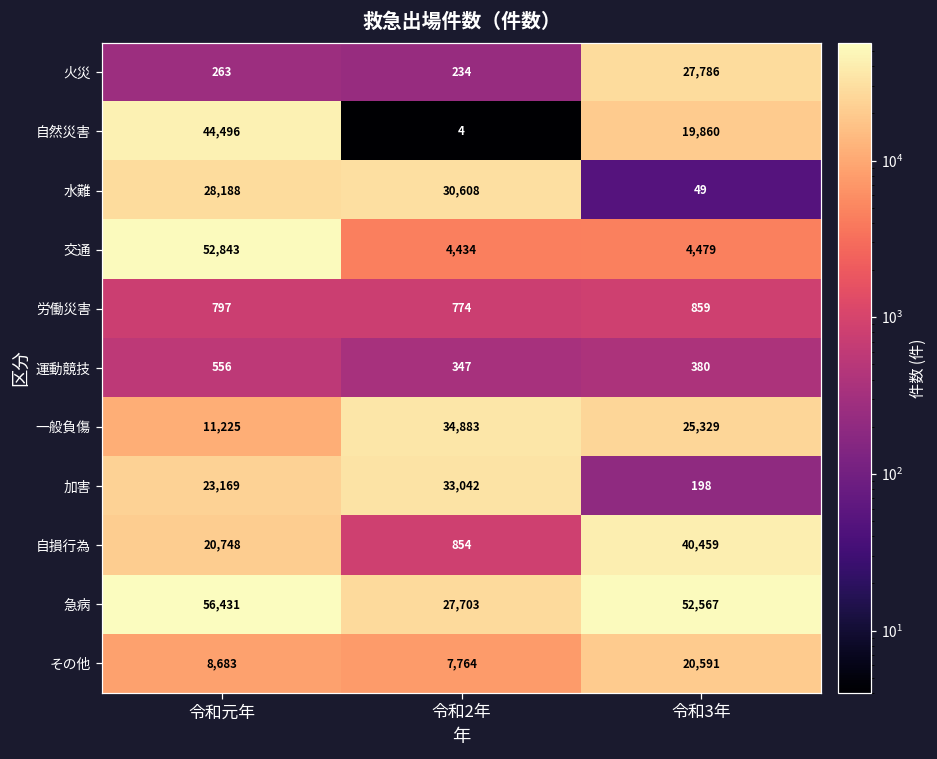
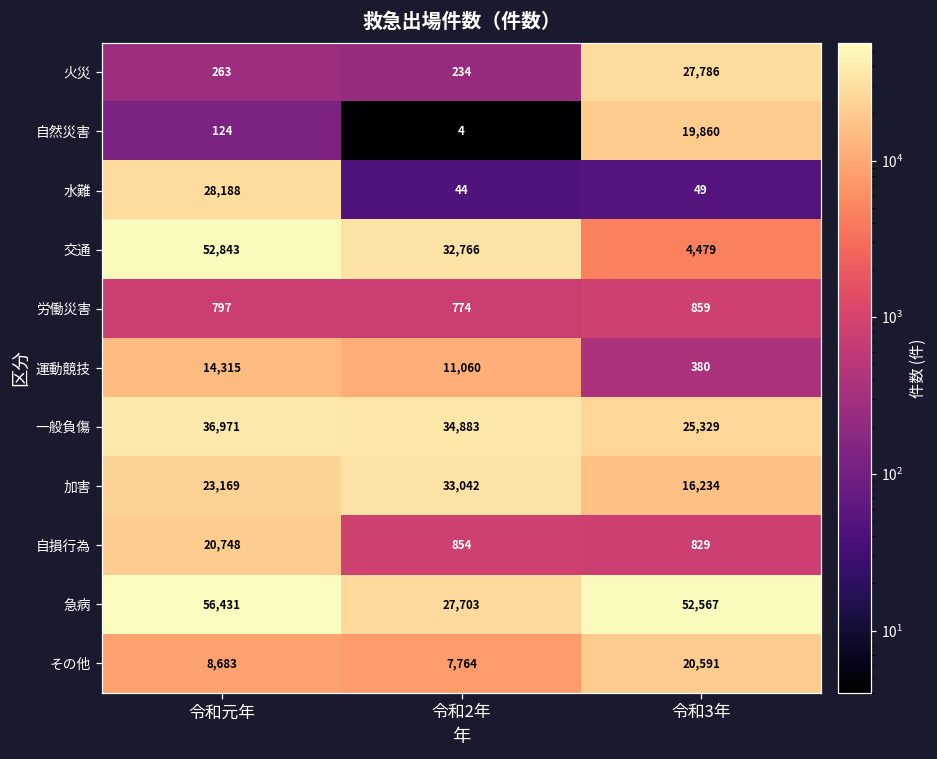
自然災害, 令和元年: 44,496 -> 124
水難, 令和2年: 30,608 -> 44
交通, 令和2年: 4,434 -> 32,766
運動競技, 令和元年: 556 -> 14,315
運動競技, 令和2年: 347 -> 11,060
一般負傷, 令和元年: 11,225 -> 36,971
加害, 令和3年: 198 -> 16,234
自損行為, 令和3年: 40,459 -> 829
